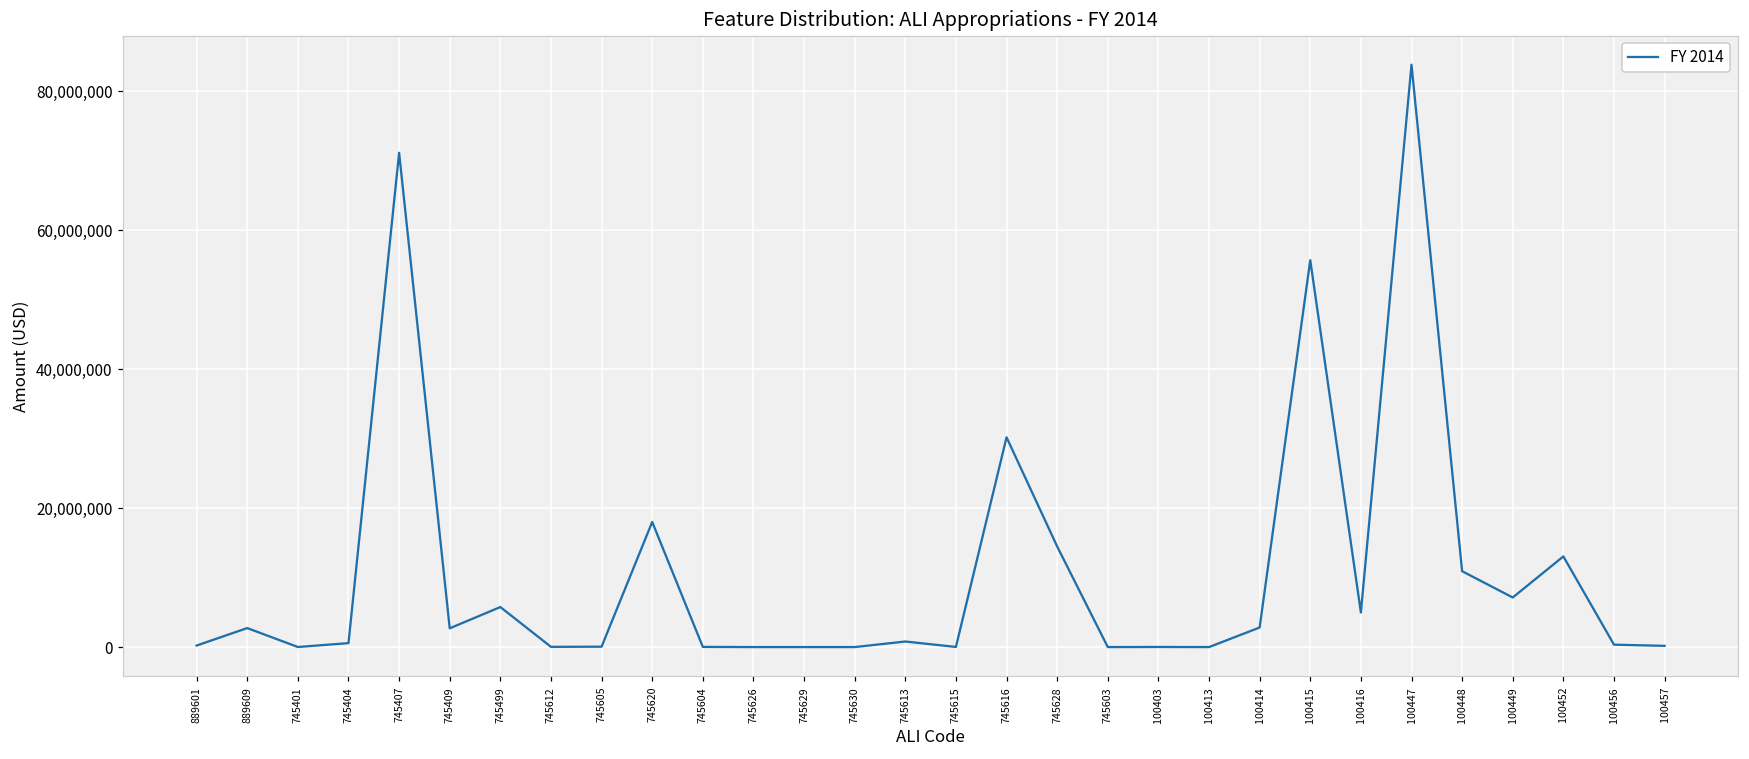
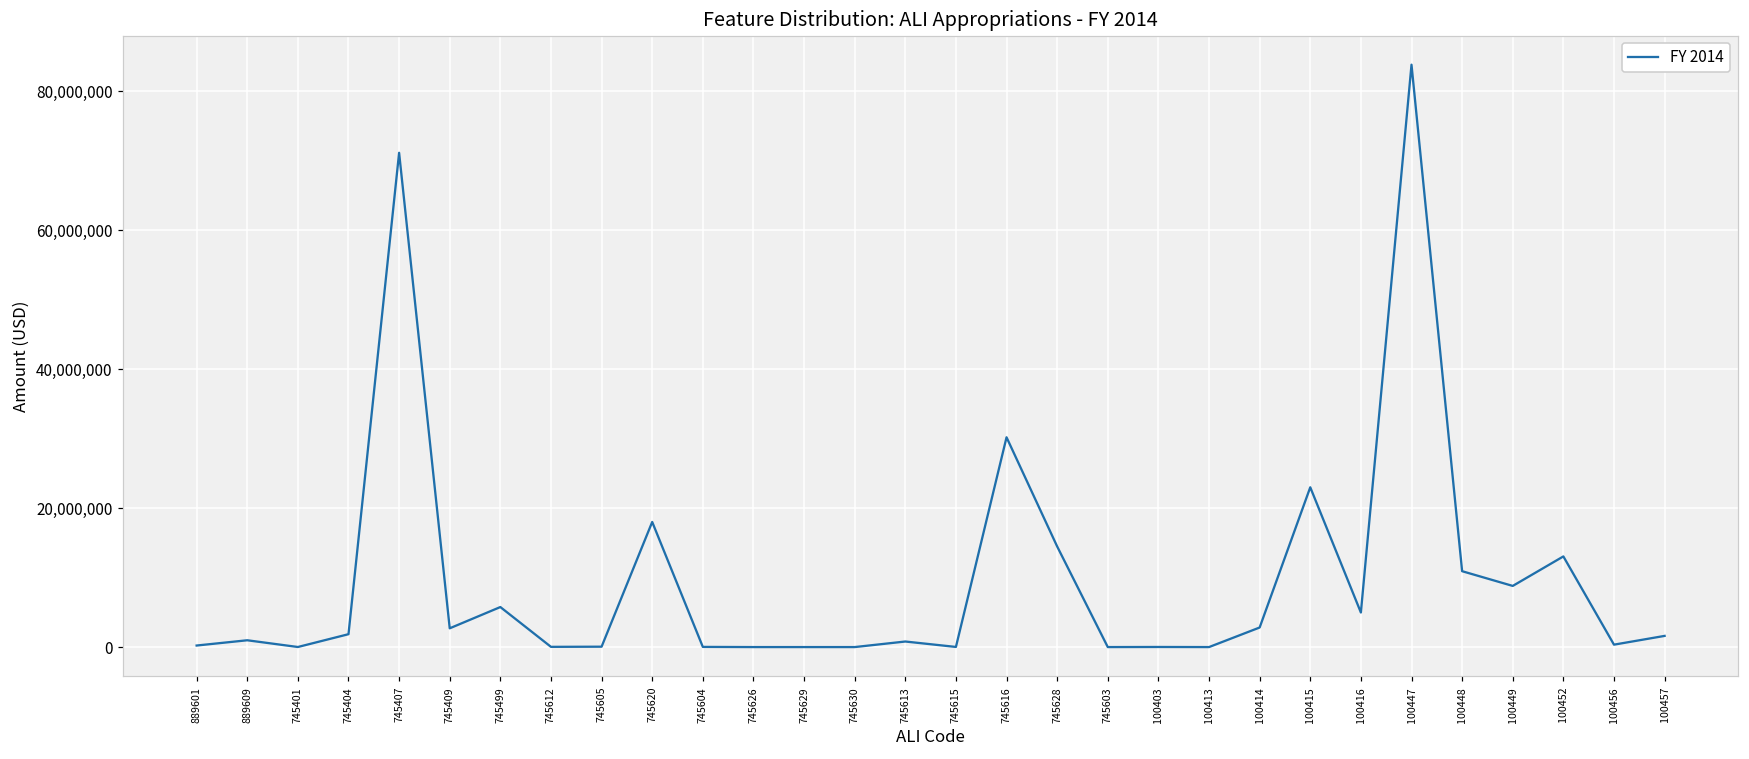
889609: 3,000,000 -> 1,000,000
745404: 1,000,000 -> 2,000,000
100415: 56,000,000 -> 23,000,000
100449: 7,000,000 -> 9,000,000
100457: 0 -> 2,000,000
